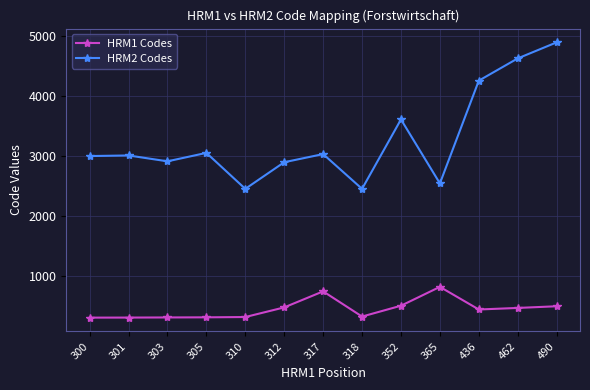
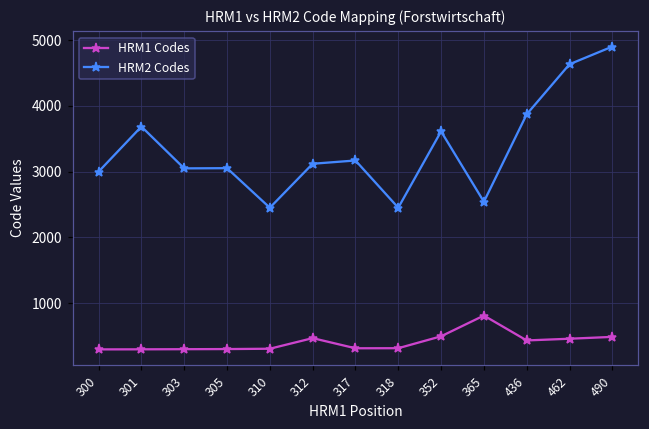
HRM2 Codes, 301: 3000 -> 3700
HRM2 Codes, 303: 2900 -> 3100
HRM2 Codes, 312: 2900 -> 3100
HRM1 Codes, 317: 700 -> 300
HRM2 Codes, 317: 3000 -> 3200
HRM2 Codes, 436: 4300 -> 3900
